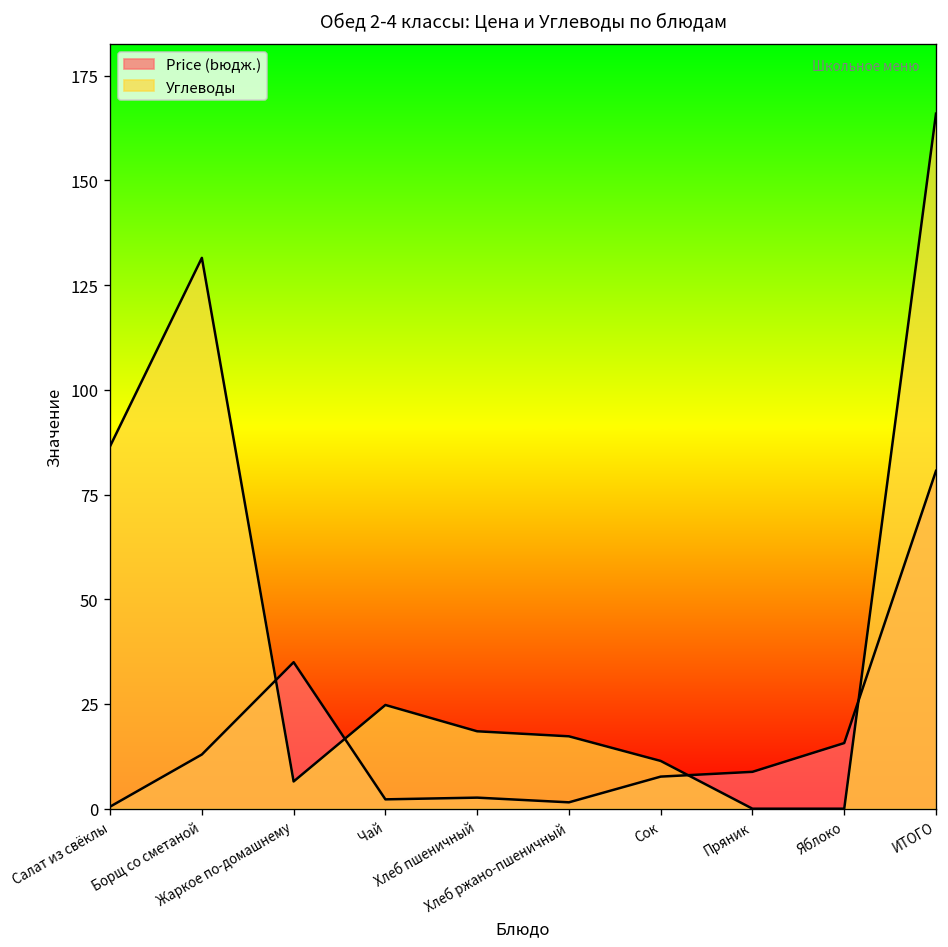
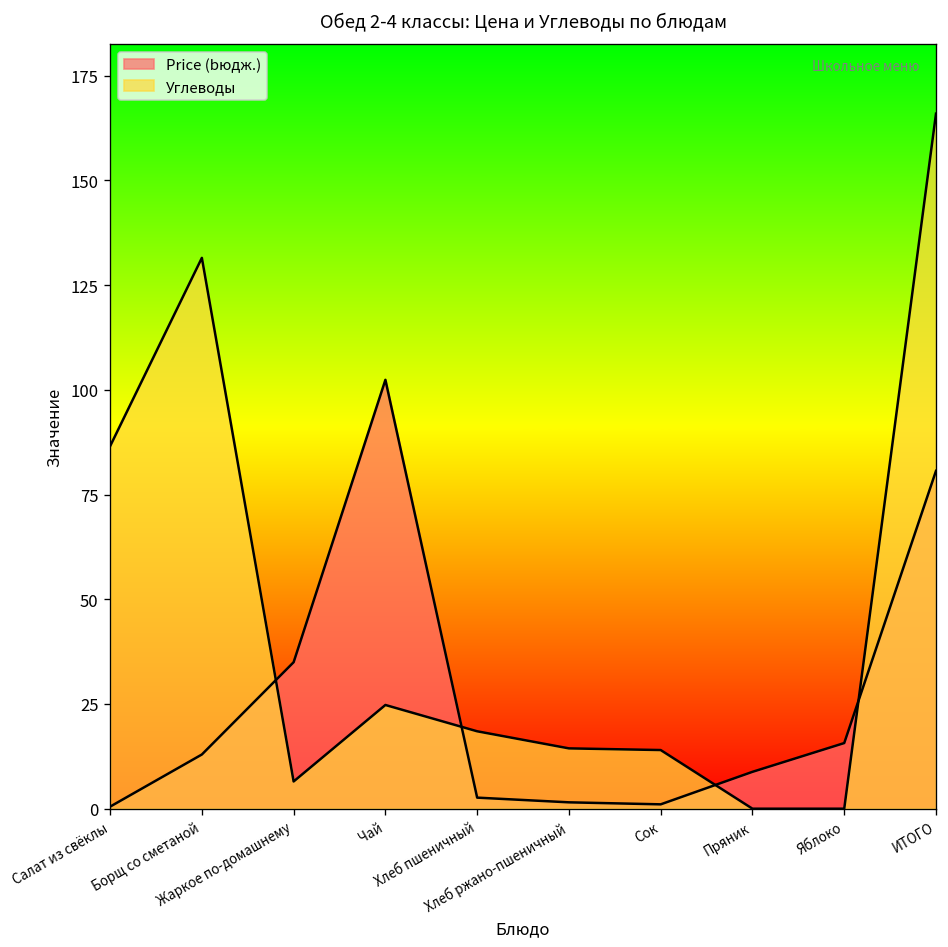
Price (bюдж.), Чай: 2 -> 102
Углеводы, Хлеб ржано-пшеничный: 17 -> 14
Price (bюдж.), Сок: 8 -> 1
Углеводы, Сок: 11 -> 14
